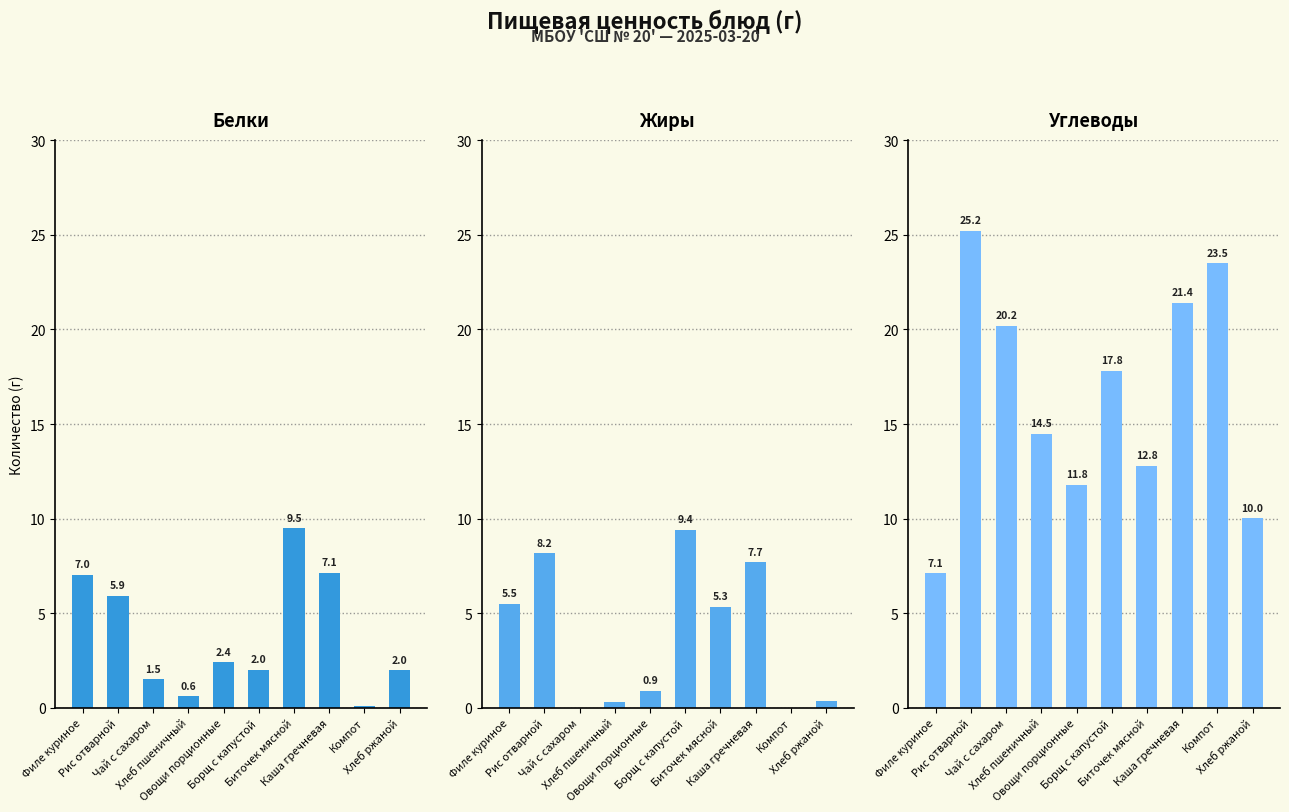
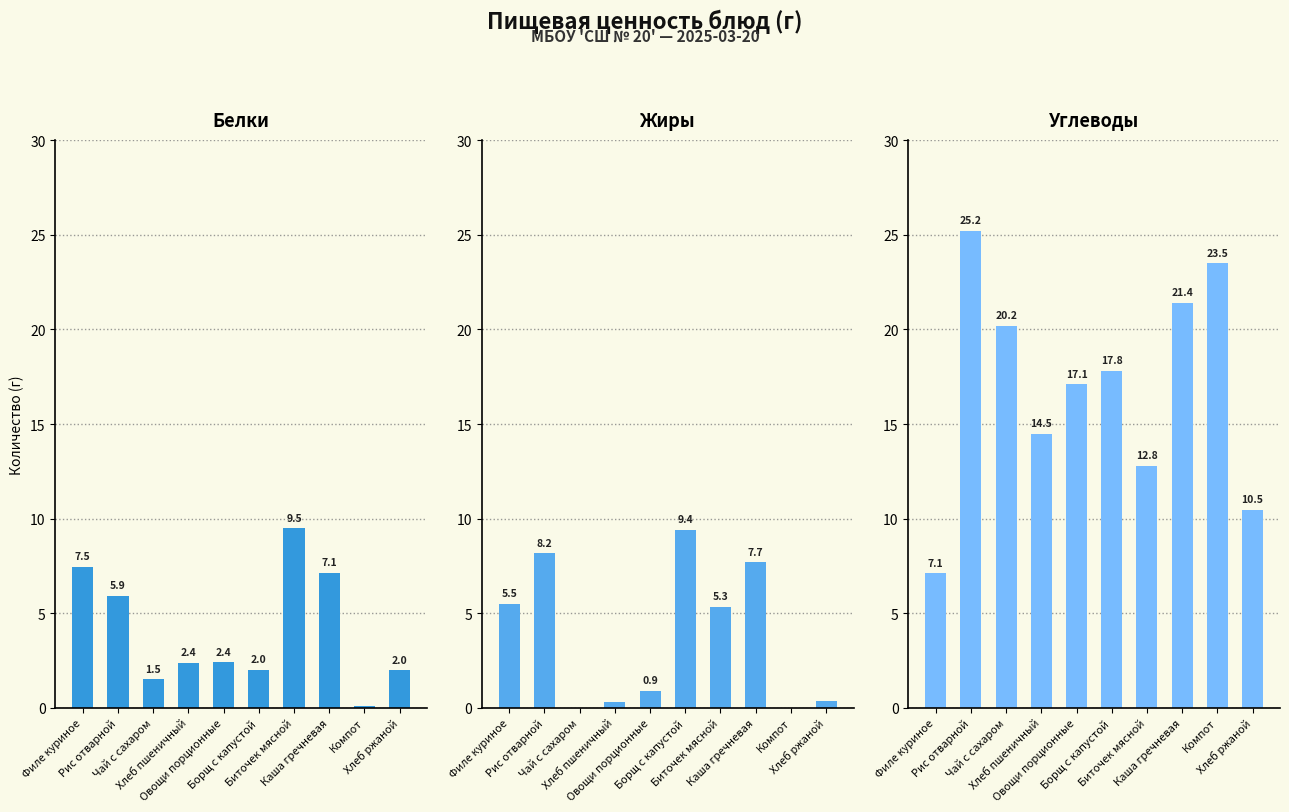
Белки, Филе куриное: 7.0 -> 7.5
Белки, Хлеб пшеничный: 0.6 -> 2.4
Углеводы, Овощи порционные: 11.8 -> 17.1
Углеводы, Хлеб ржаной: 10.0 -> 10.5
